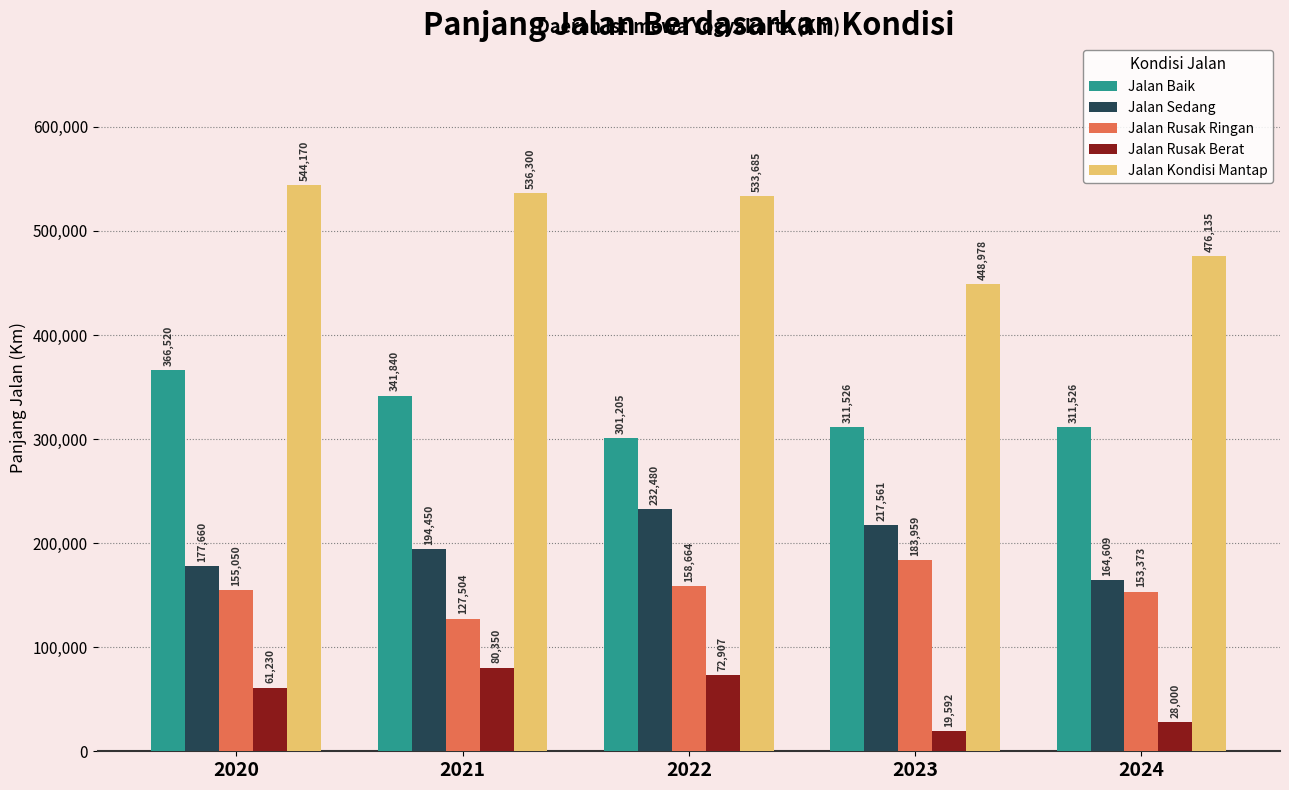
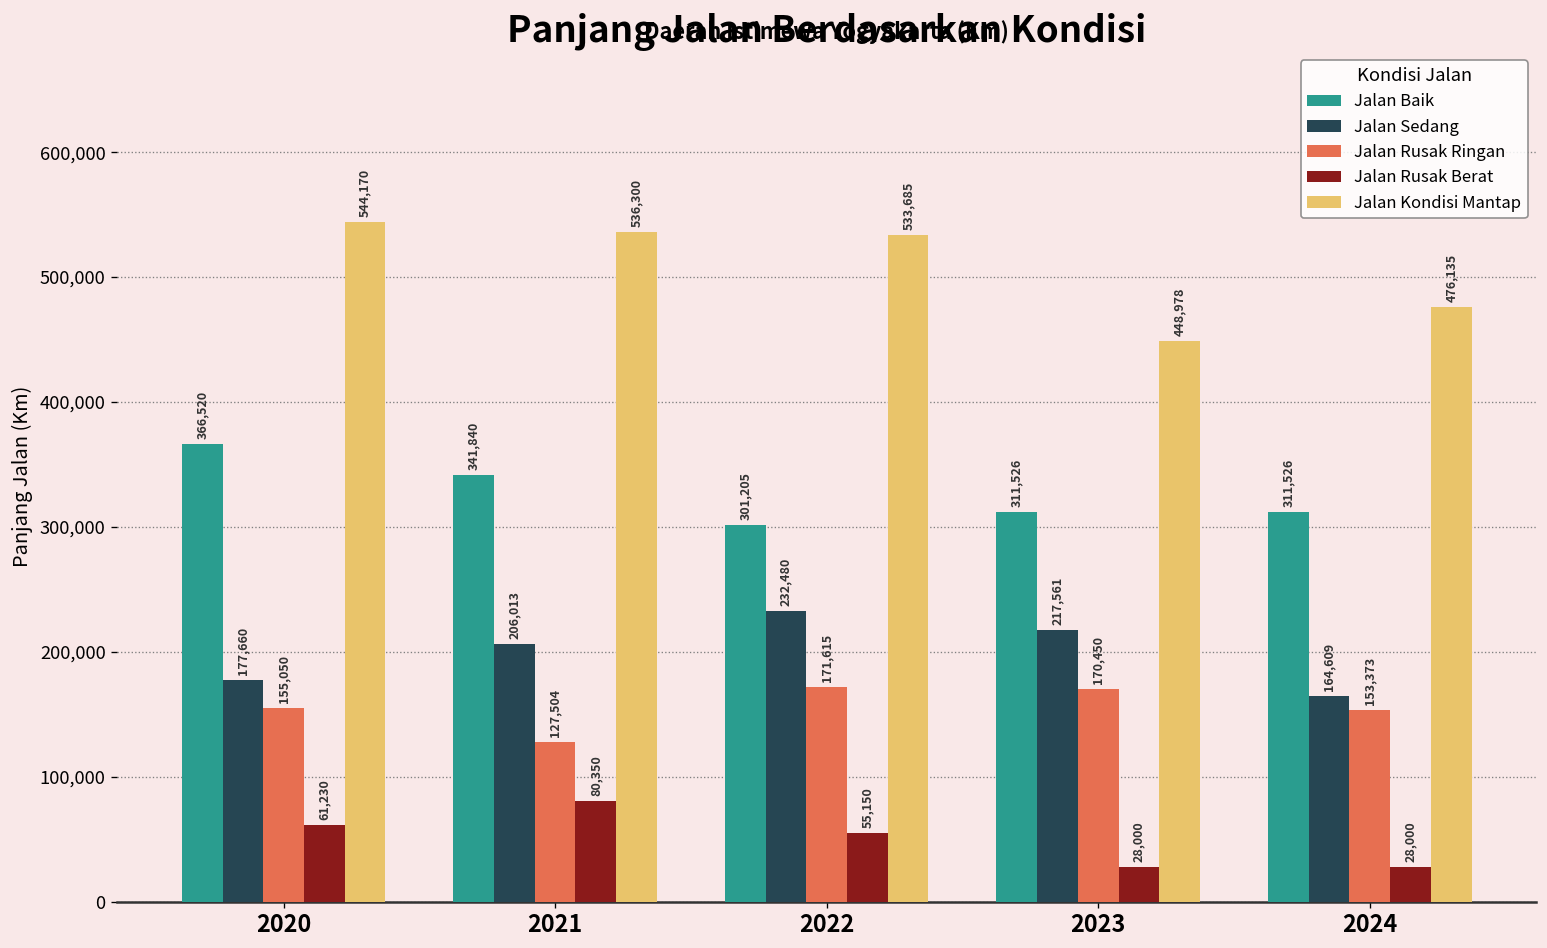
Jalan Sedang, 2021: 194,450 -> 206,013
Jalan Rusak Ringan, 2022: 158,664 -> 171,615
Jalan Rusak Berat, 2022: 72,907 -> 55,150
Jalan Rusak Ringan, 2023: 183,959 -> 170,450
Jalan Rusak Berat, 2023: 19,592 -> 28,000
